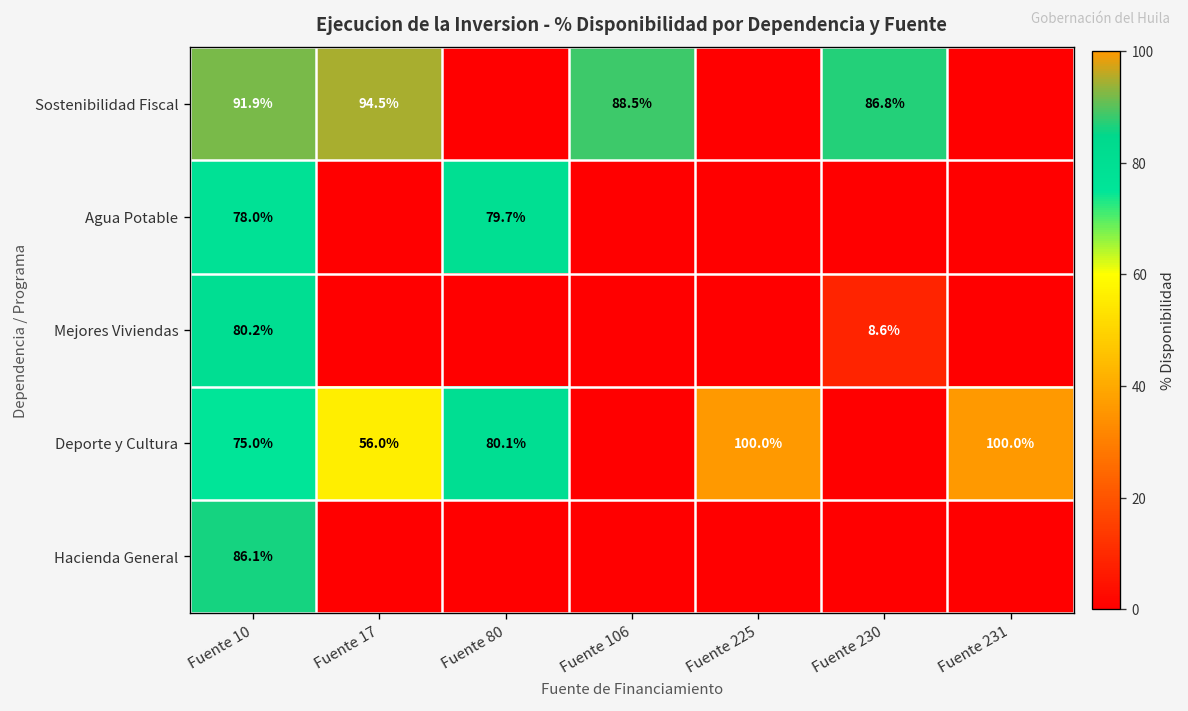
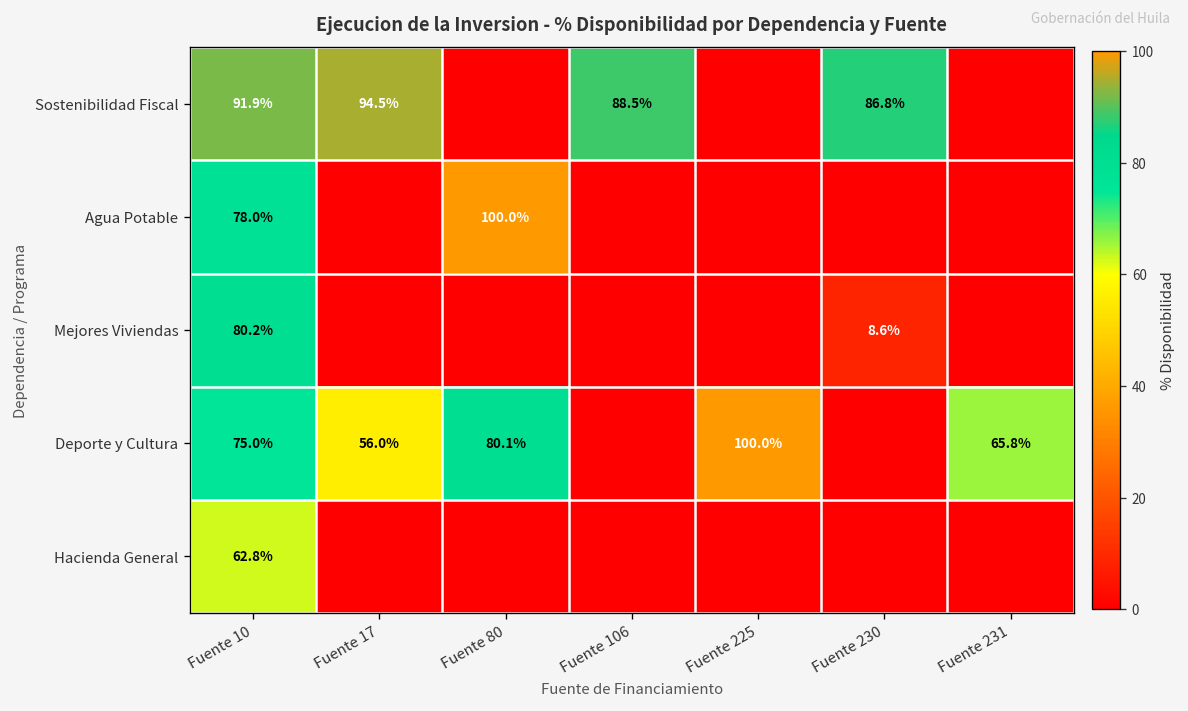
Agua Potable, Fuente 80: 79.7% -> 100.0%
Deporte y Cultura, Fuente 231: 100.0% -> 65.8%
Hacienda General, Fuente 10: 86.1% -> 62.8%
